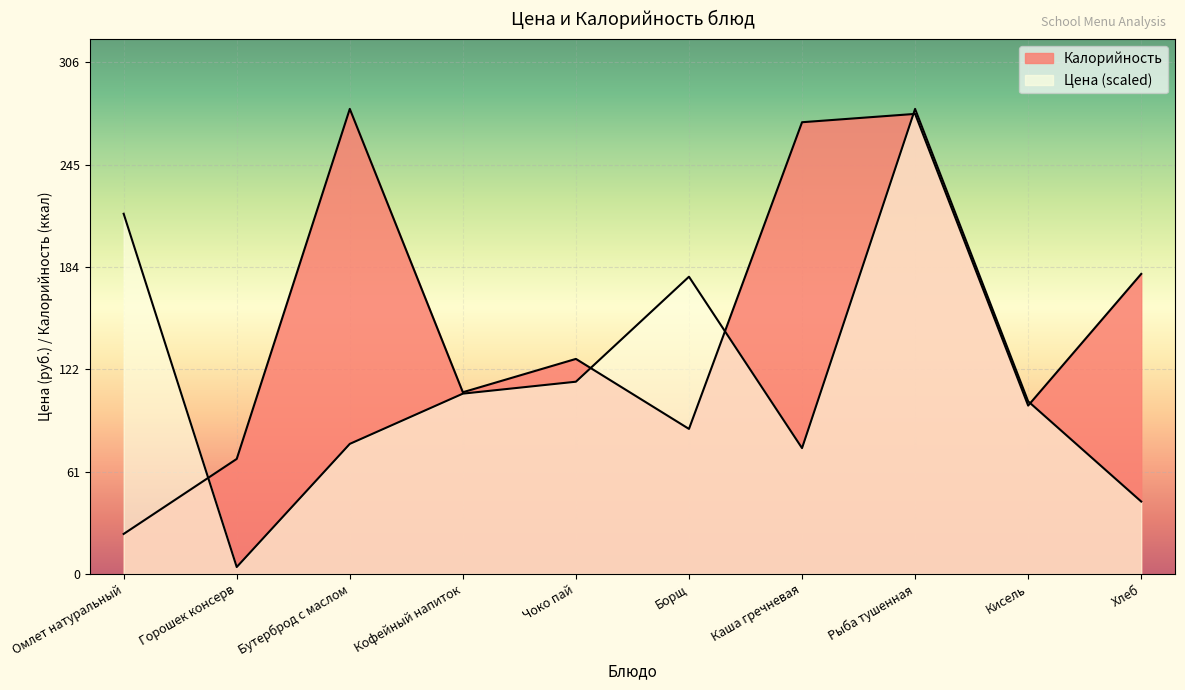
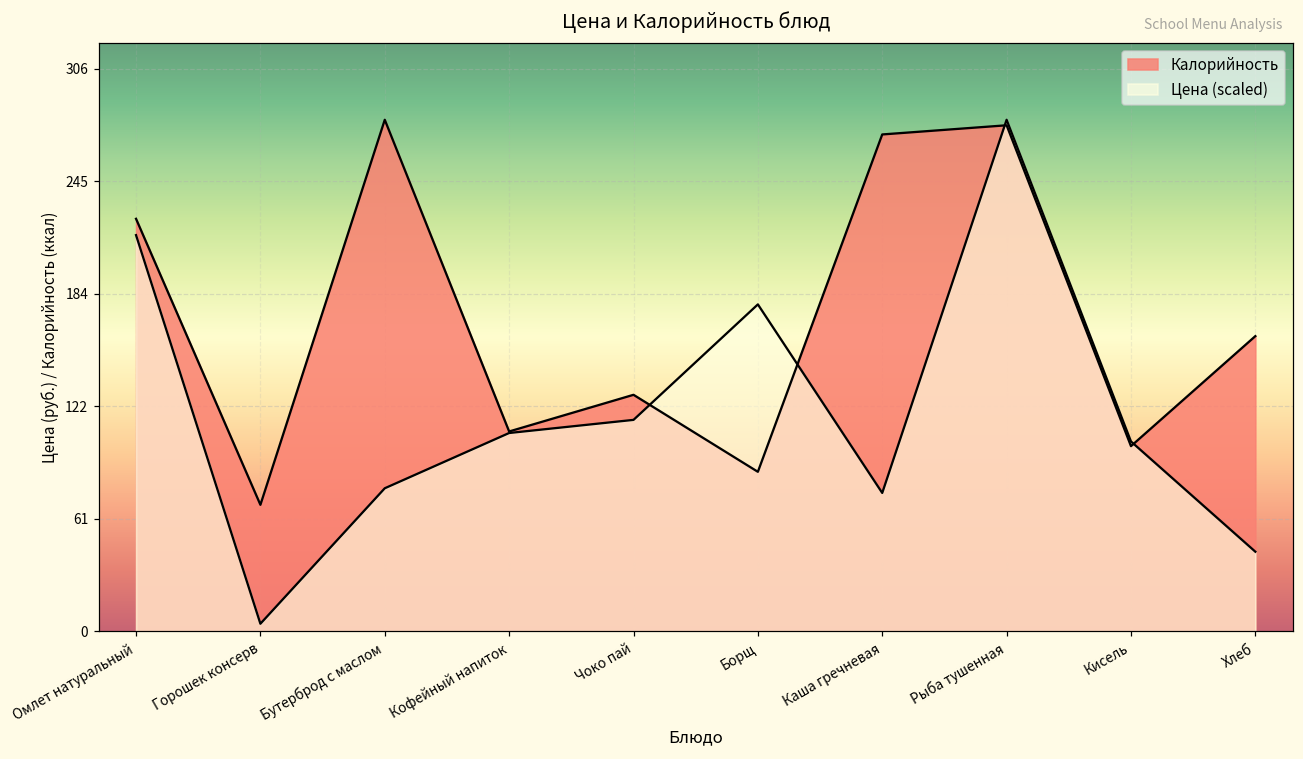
Калорийность, Омлет натуральный: 24 -> 225
Калорийность, Хлеб: 180 -> 161
